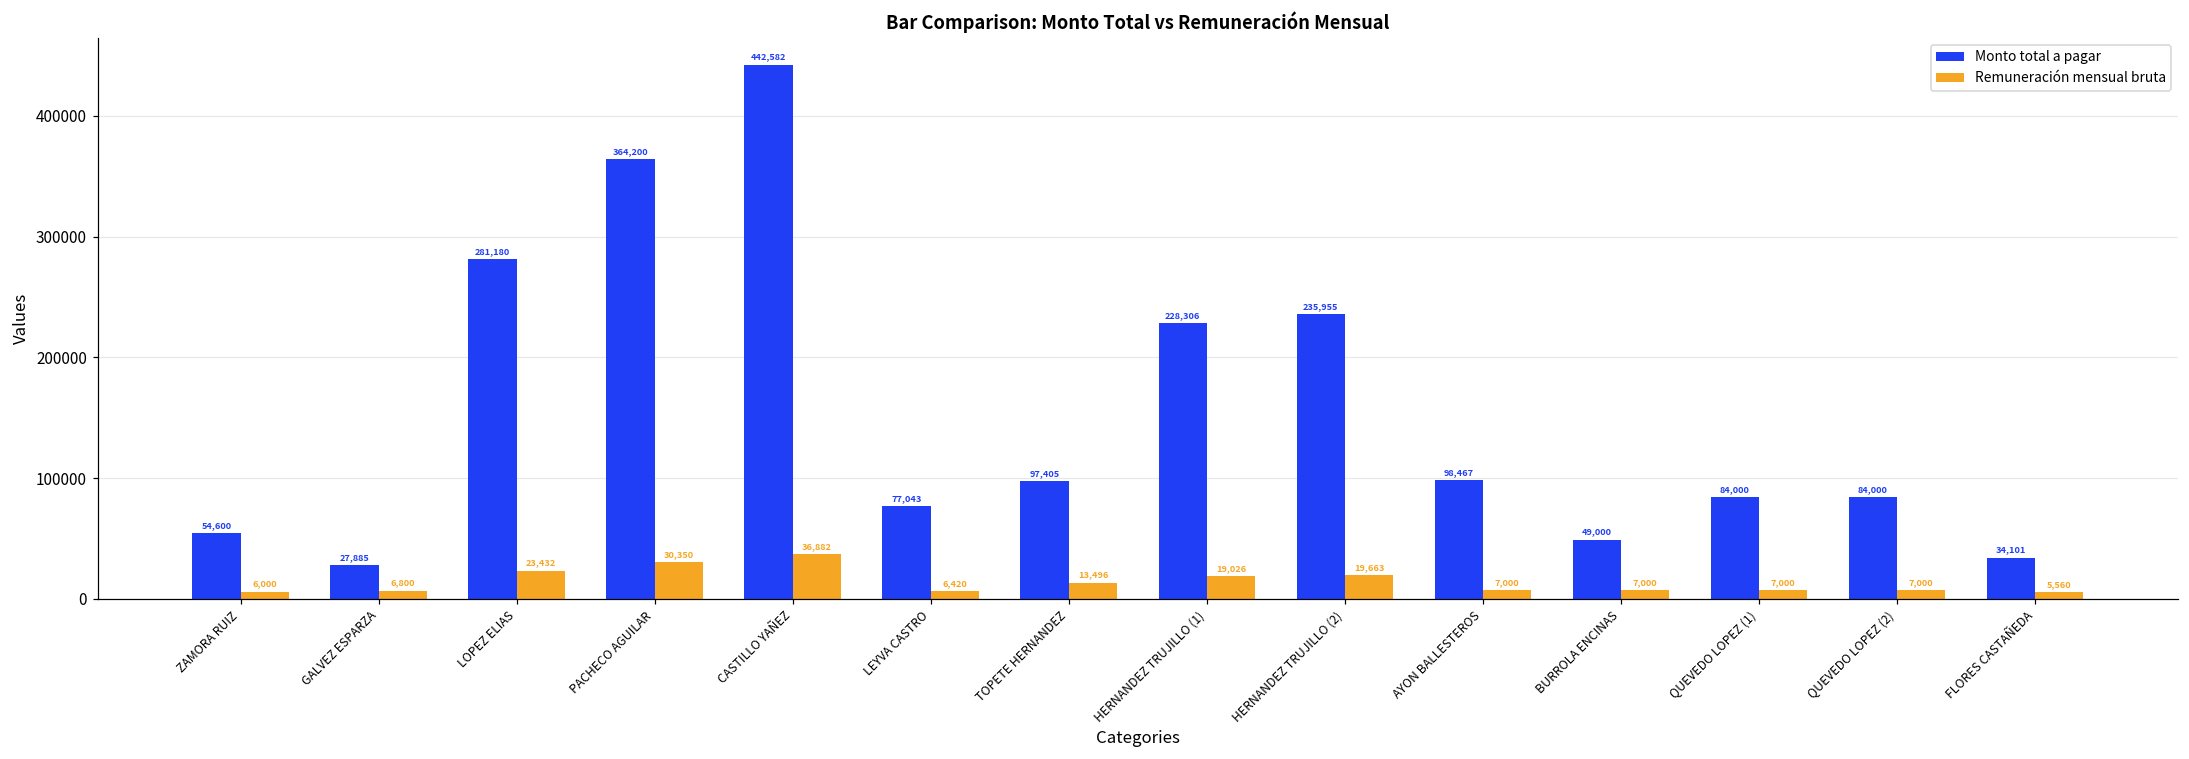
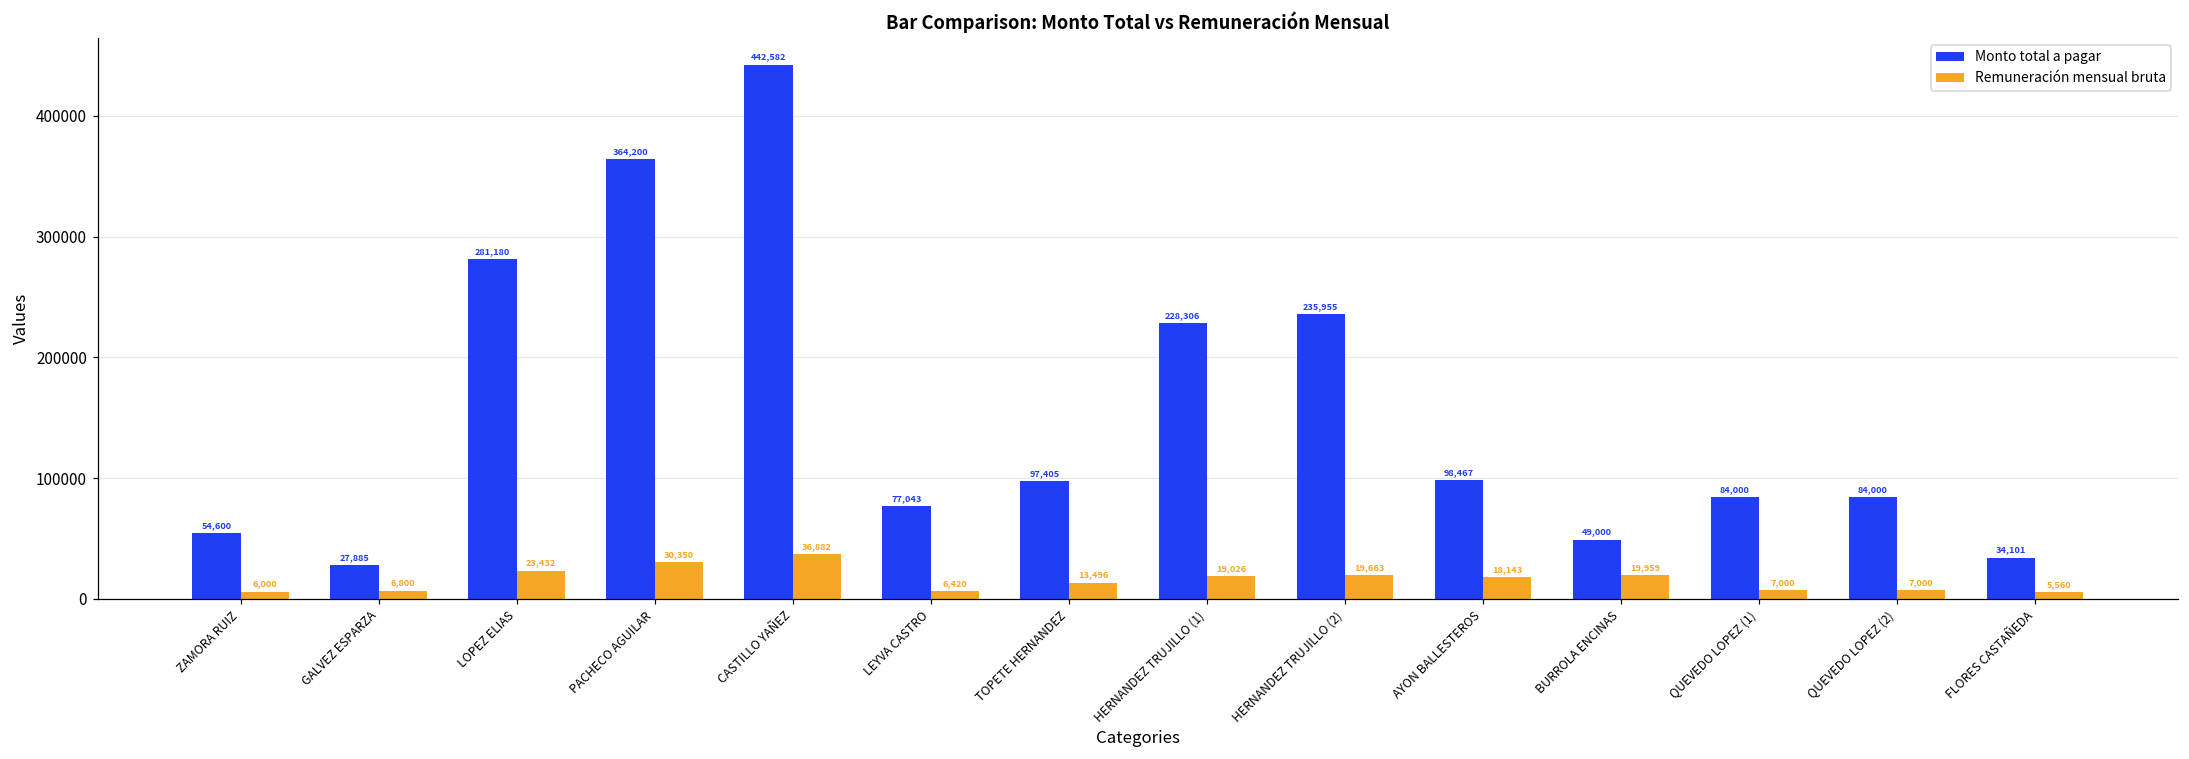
Remuneración mensual bruta, AYON BALLESTEROS: 7,000 -> 18,143
Remuneración mensual bruta, BURROLA ENCINAS: 7,000 -> 19,959
